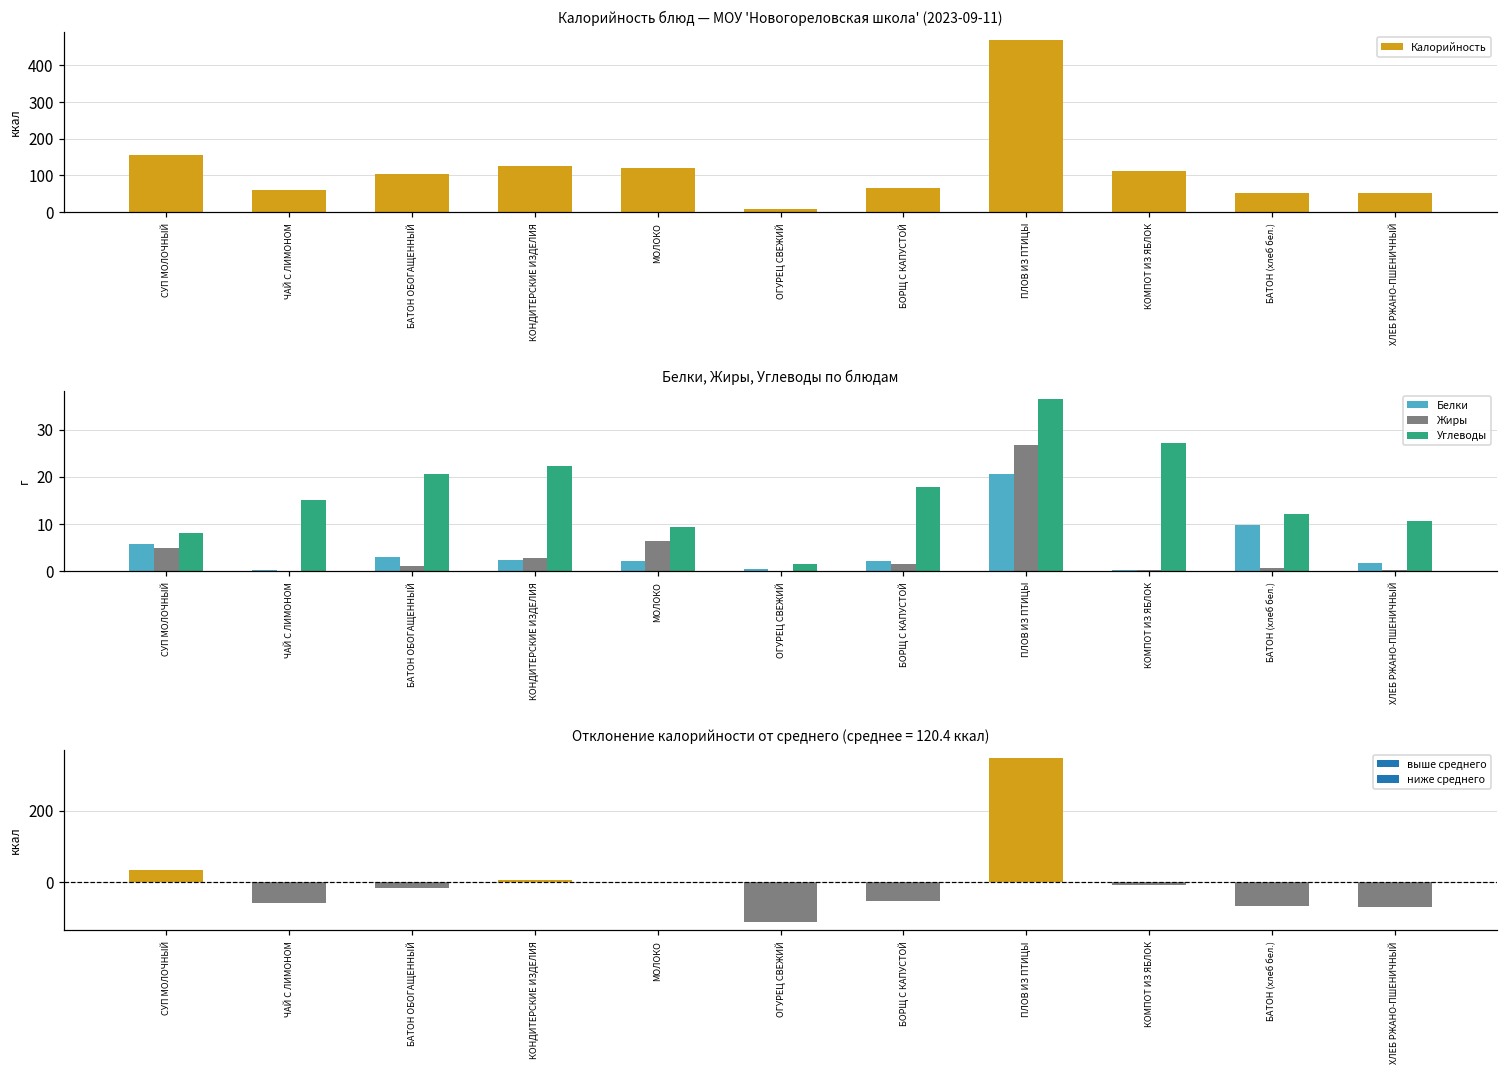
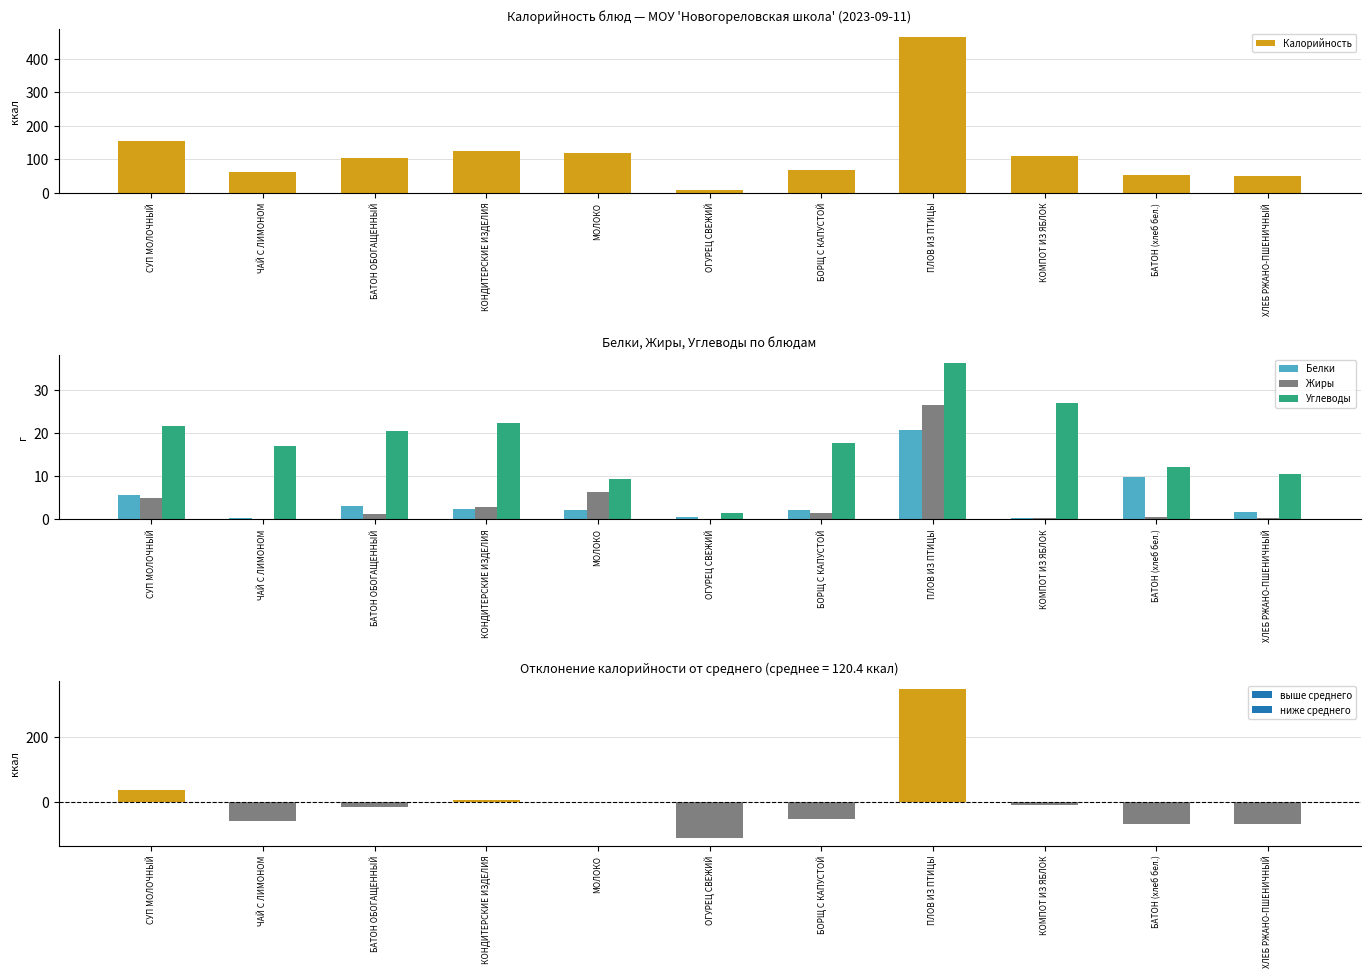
Белки, Жиры, Углеводы по блюдам, Углеводы, СУП МОЛОЧНЫЙ: 8 -> 22
Белки, Жиры, Углеводы по блюдам, Углеводы, ЧАЙ С ЛИМОНОМ: 15 -> 17
